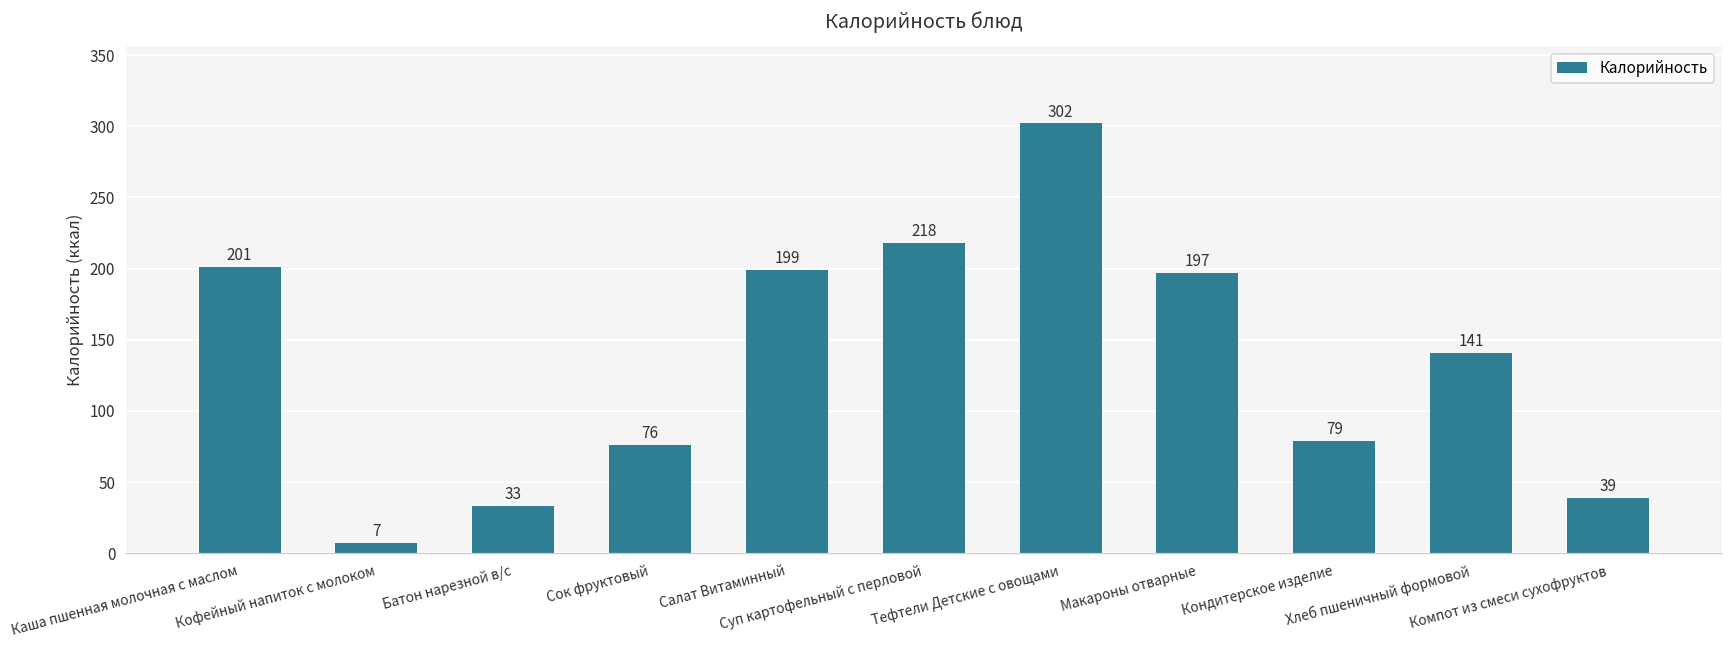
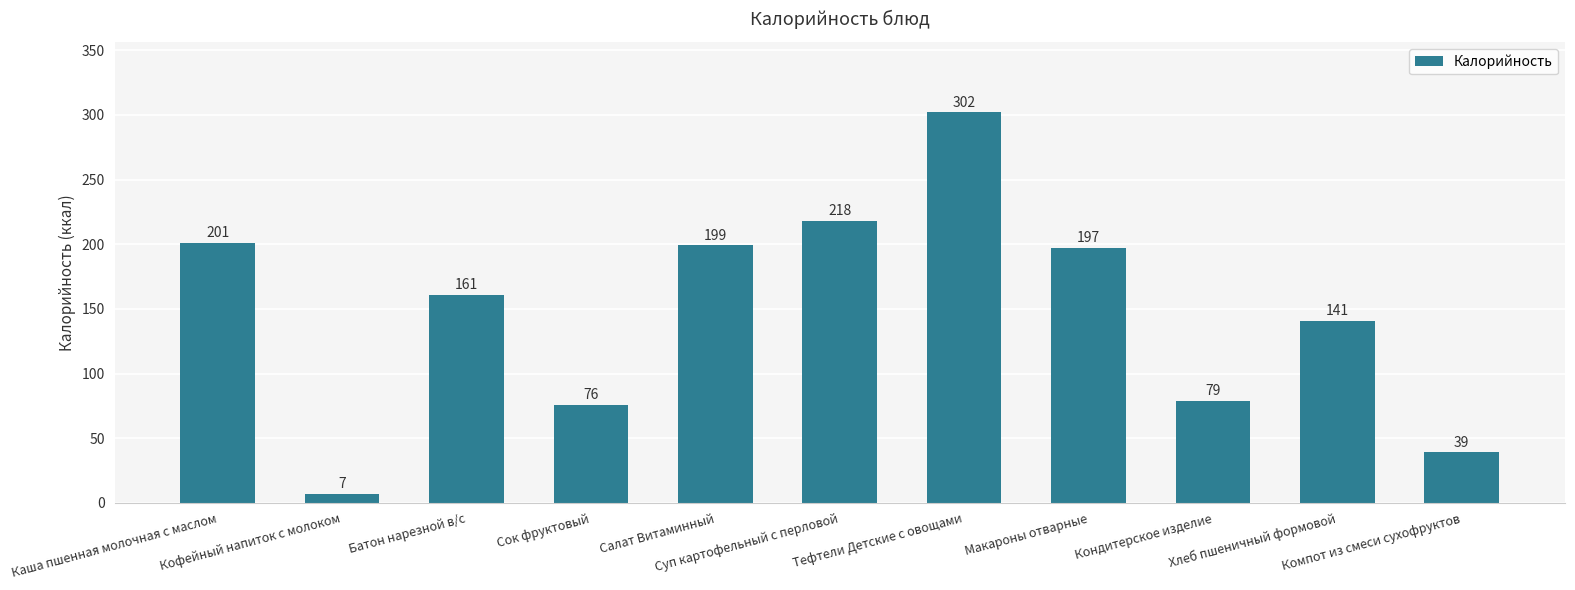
Батон нарезной в/с: 33 -> 161
